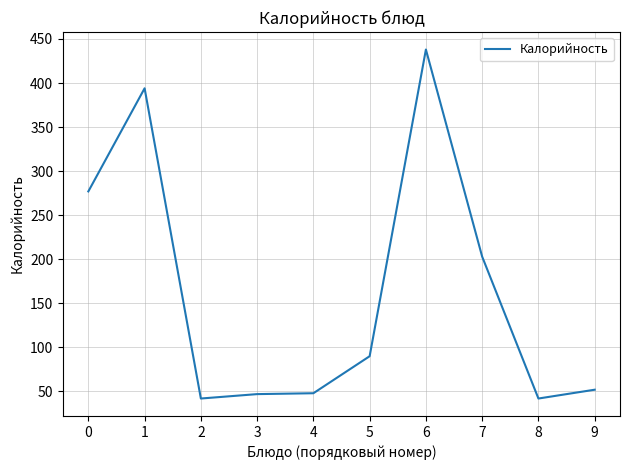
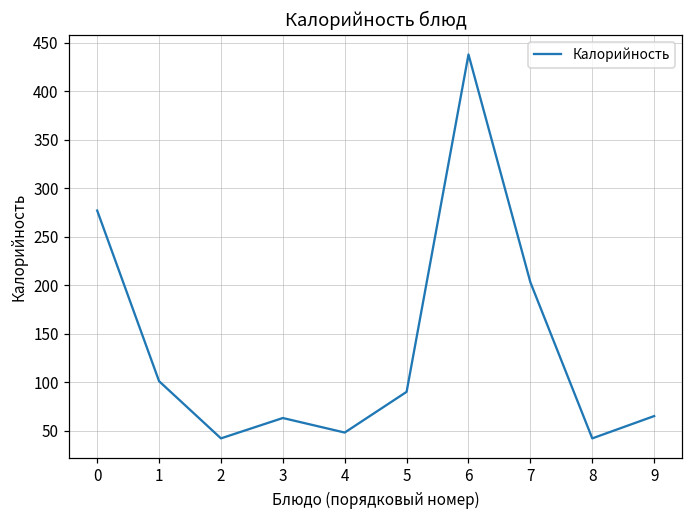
1: 390 -> 100
3: 50 -> 60
9: 50 -> 70
